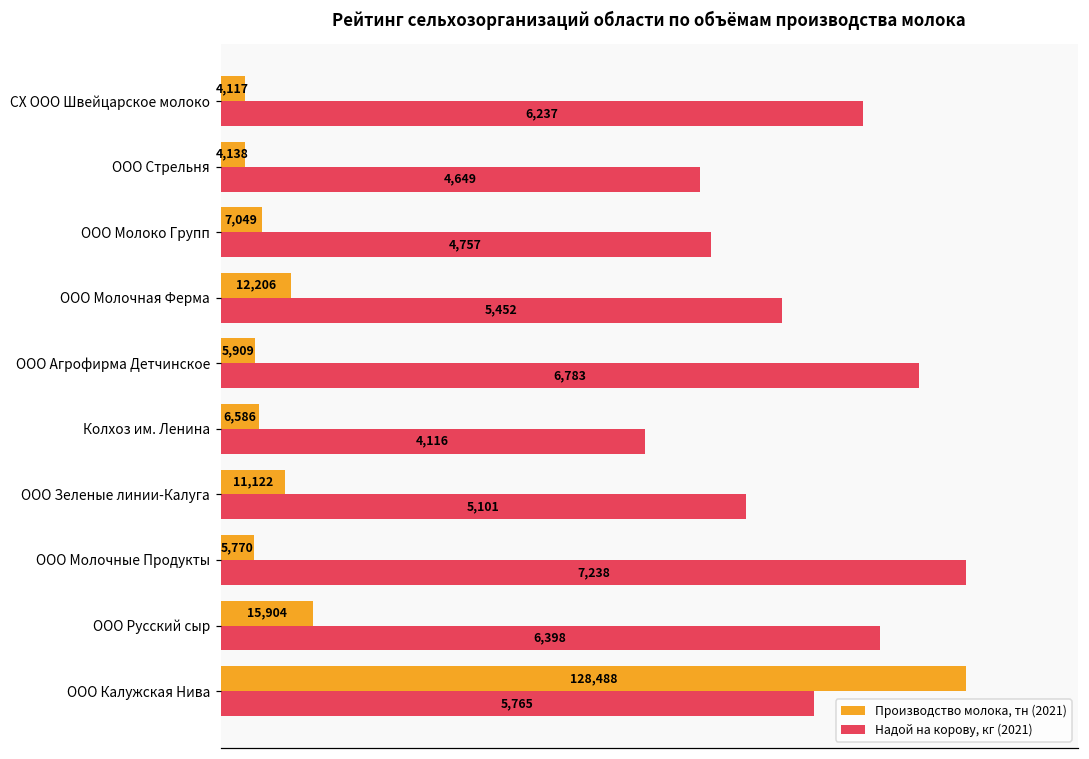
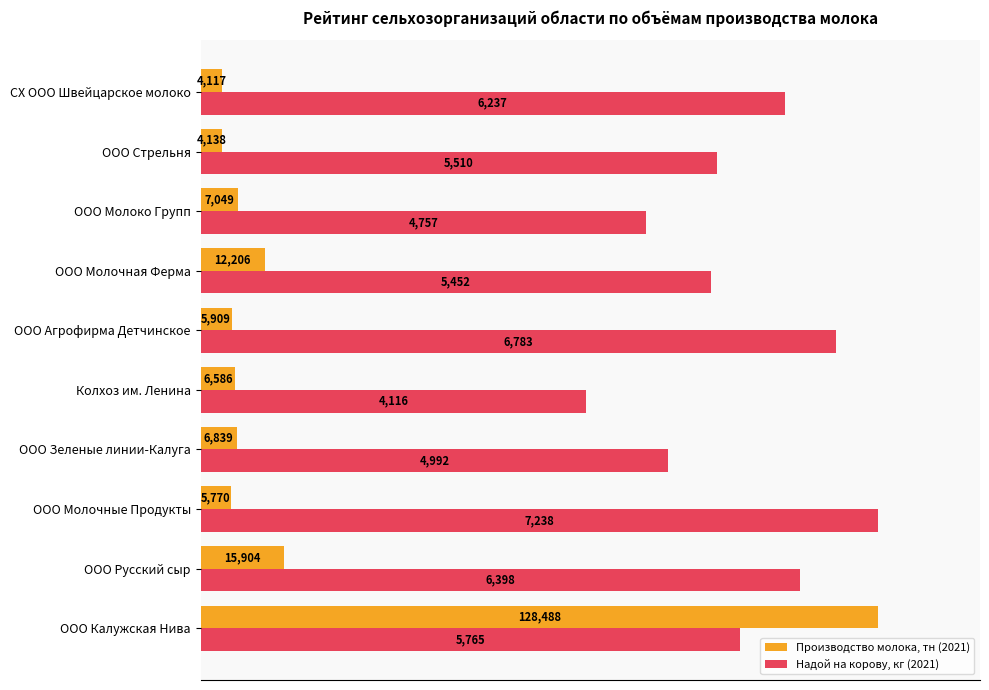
Надой на корову, кг (2021), ООО Стрельня: 4,649 -> 5,510
Производство молока, тн (2021), ООО Зеленые линии-Калуга: 11,122 -> 6,839
Надой на корову, кг (2021), ООО Зеленые линии-Калуга: 5,101 -> 4,992
